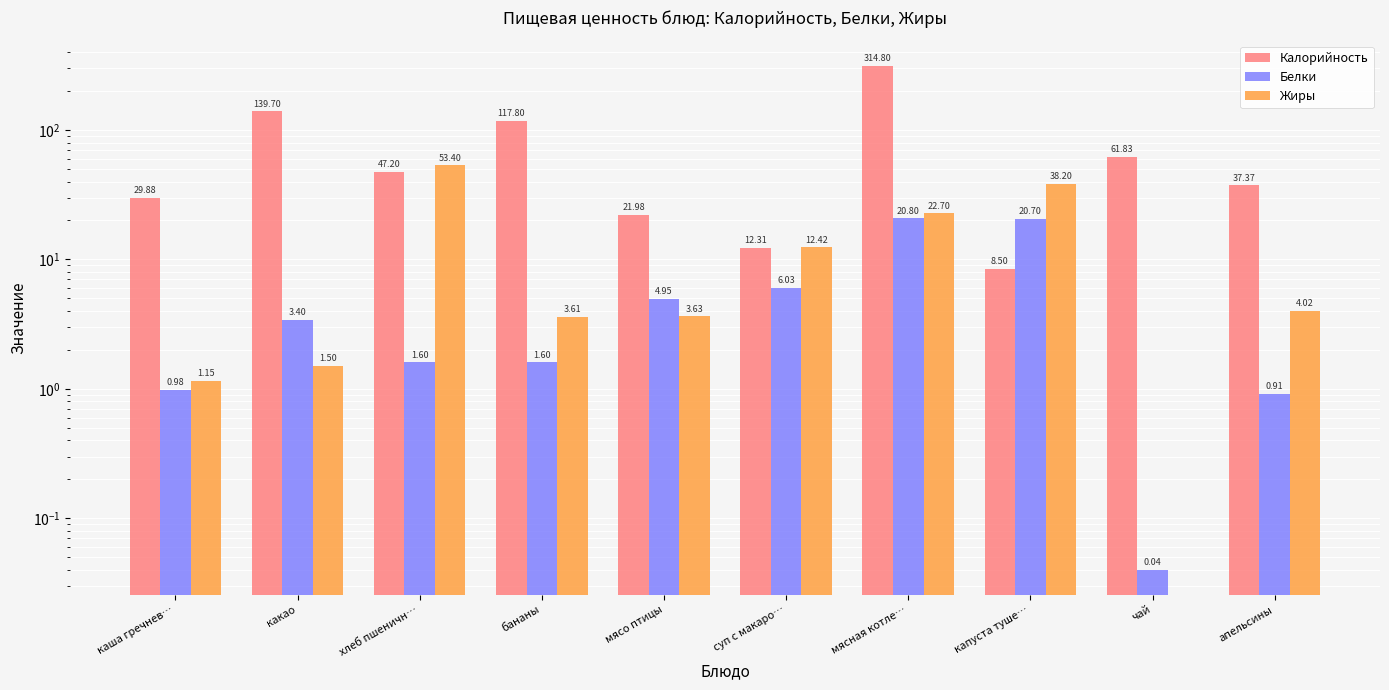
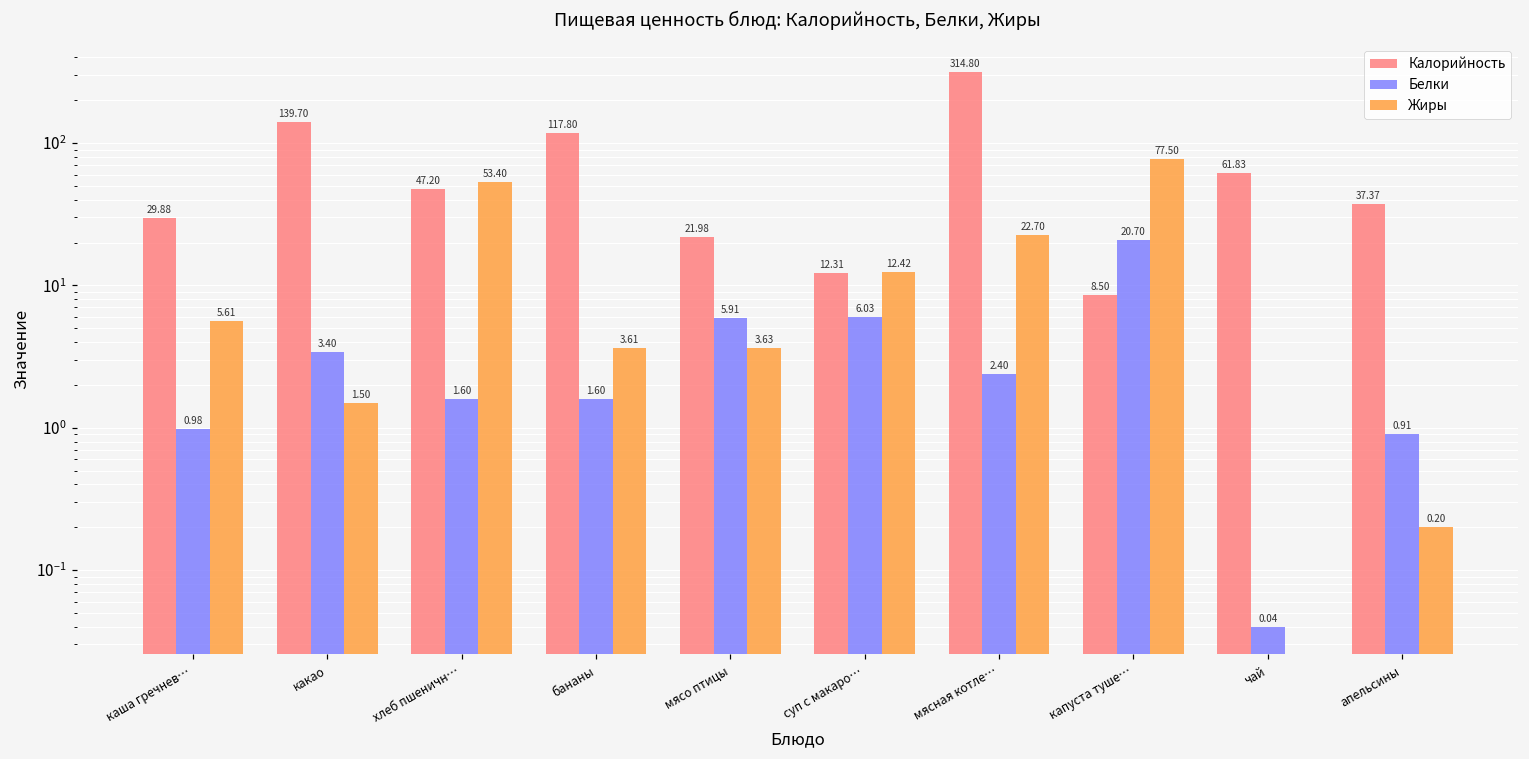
Жиры, каша гречнев…: 1.15 -> 5.61
Белки, мясо птицы: 4.95 -> 5.91
Белки, мясная котле…: 20.80 -> 2.40
Жиры, капуста туше…: 38.20 -> 77.50
Жиры, апельсины: 4.02 -> 0.20
